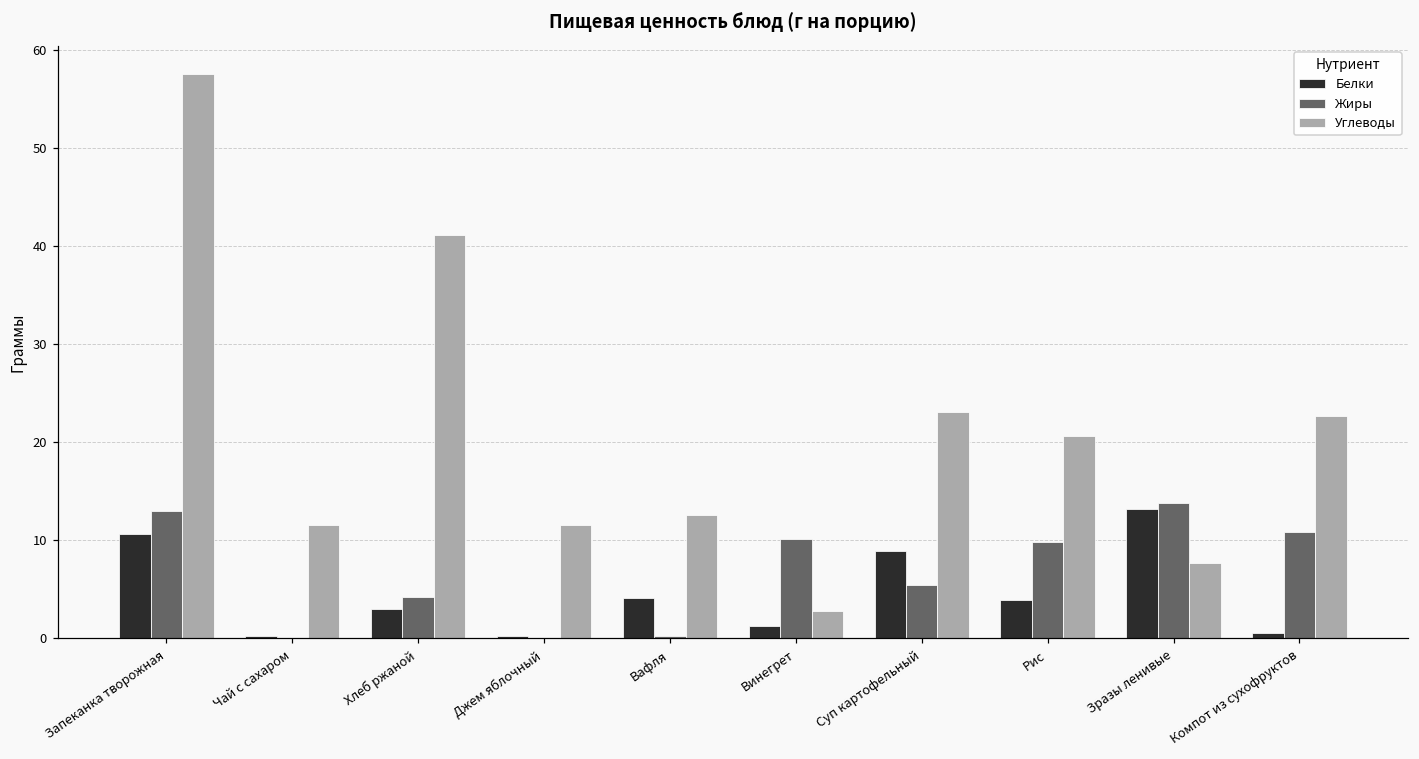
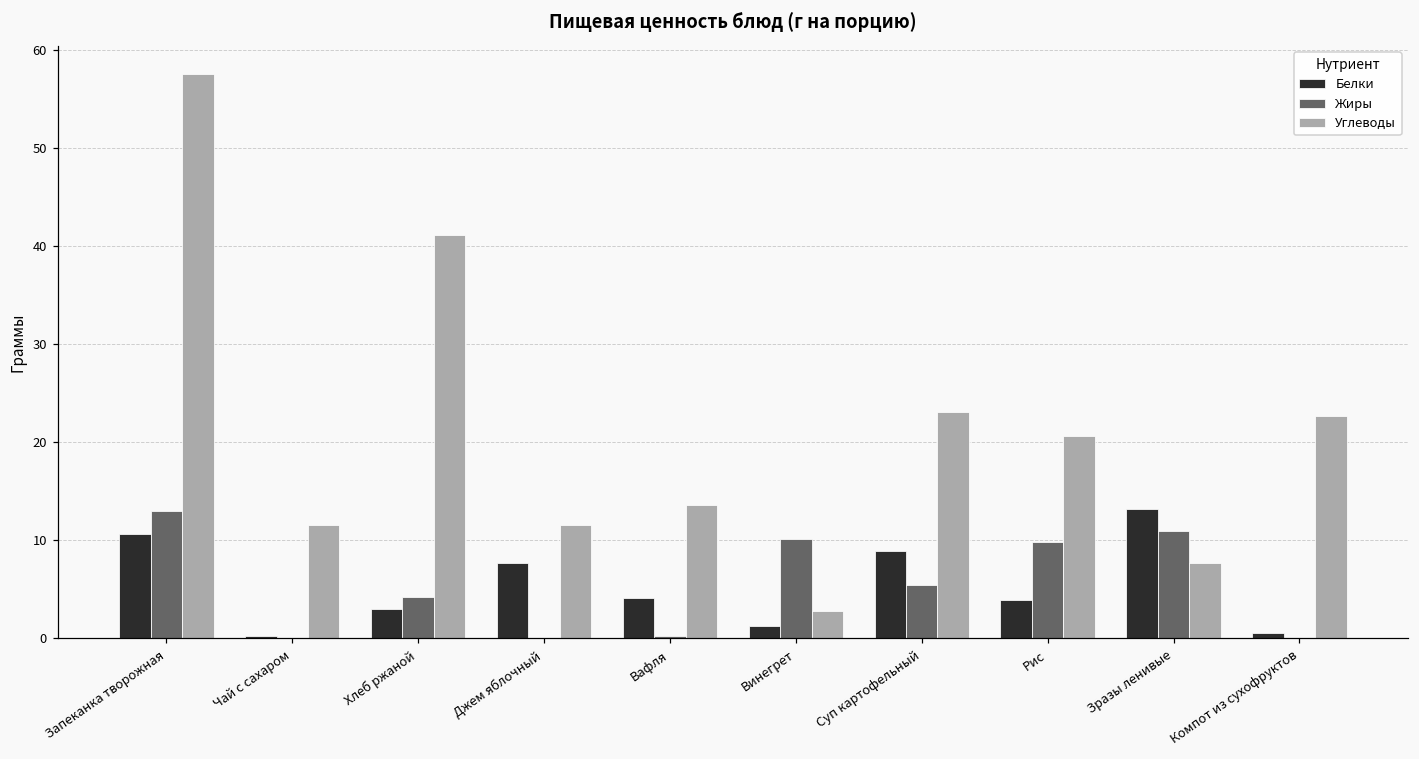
Белки, Джем яблочный: 0 -> 8
Углеводы, Вафля: 13 -> 14
Жиры, Зразы ленивые: 14 -> 11
Жиры, Компот из сухофруктов: 11 -> 0
